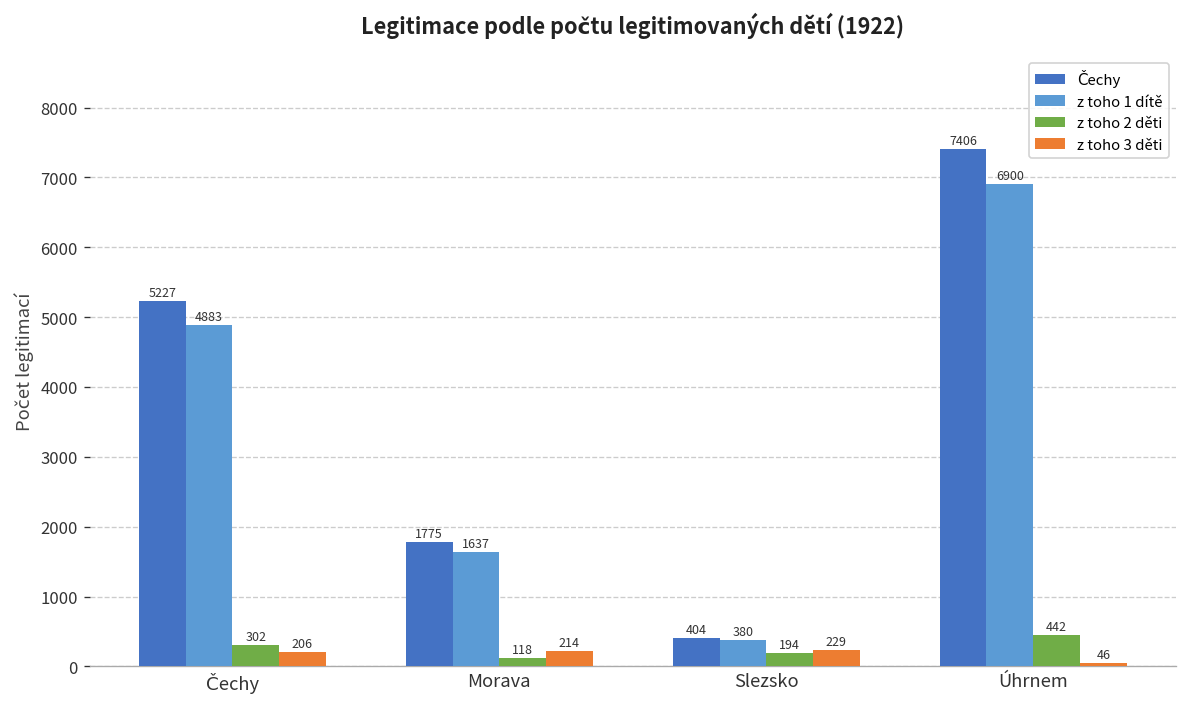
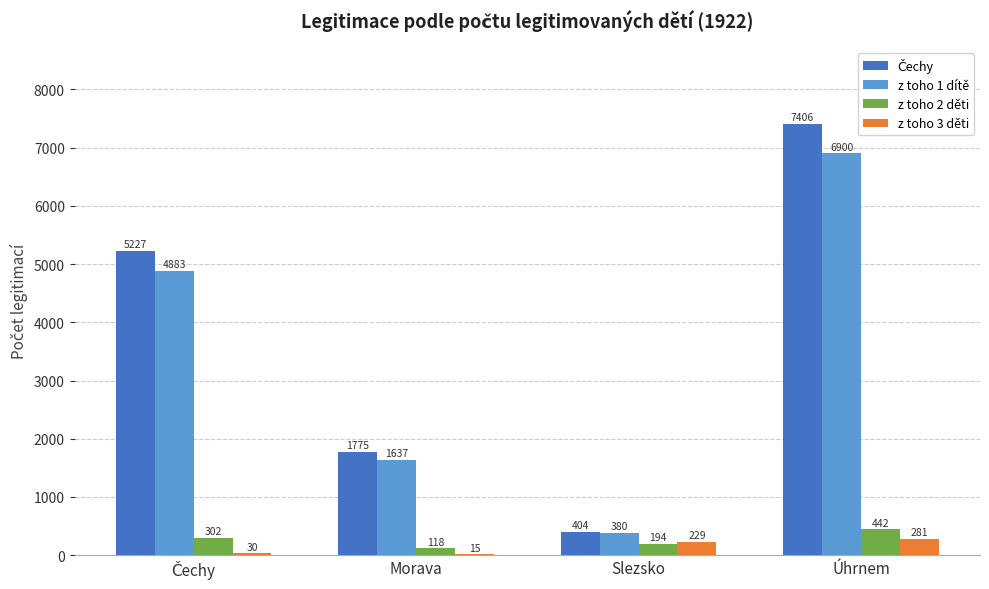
z toho 3 děti, Čechy: 206 -> 30
z toho 3 děti, Morava: 214 -> 15
z toho 3 děti, Úhrnem: 46 -> 281
